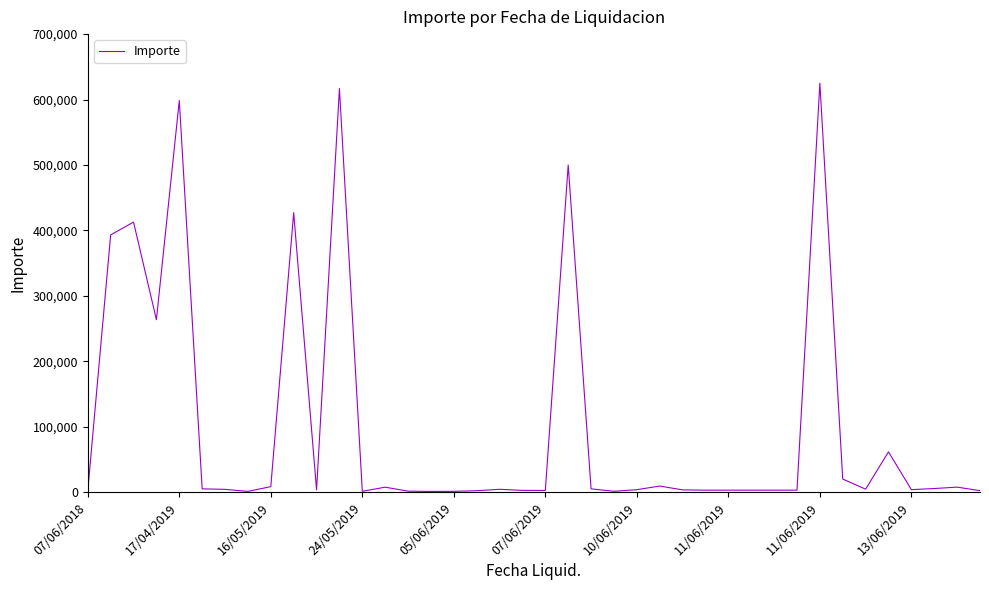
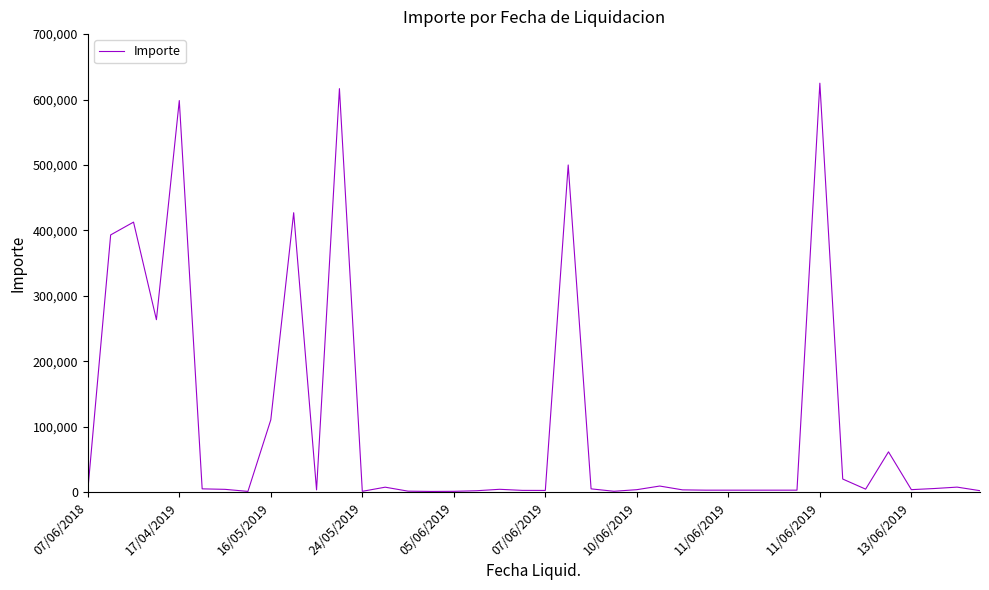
16/05/2019: 10,000 -> 110,000
